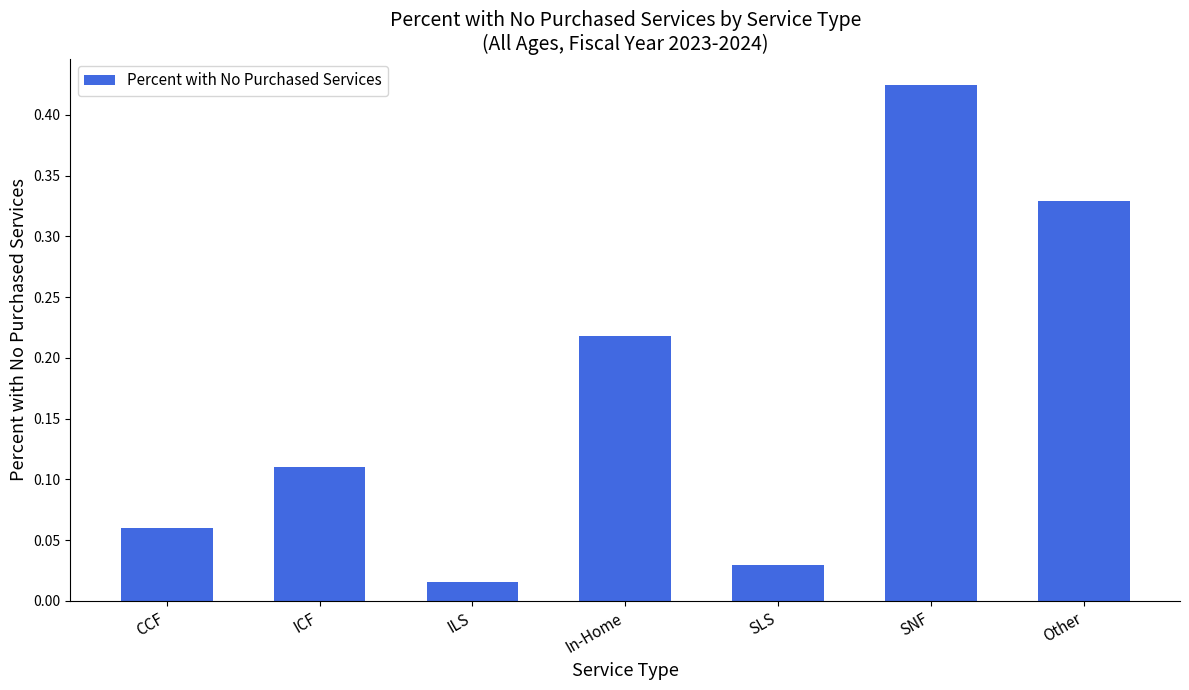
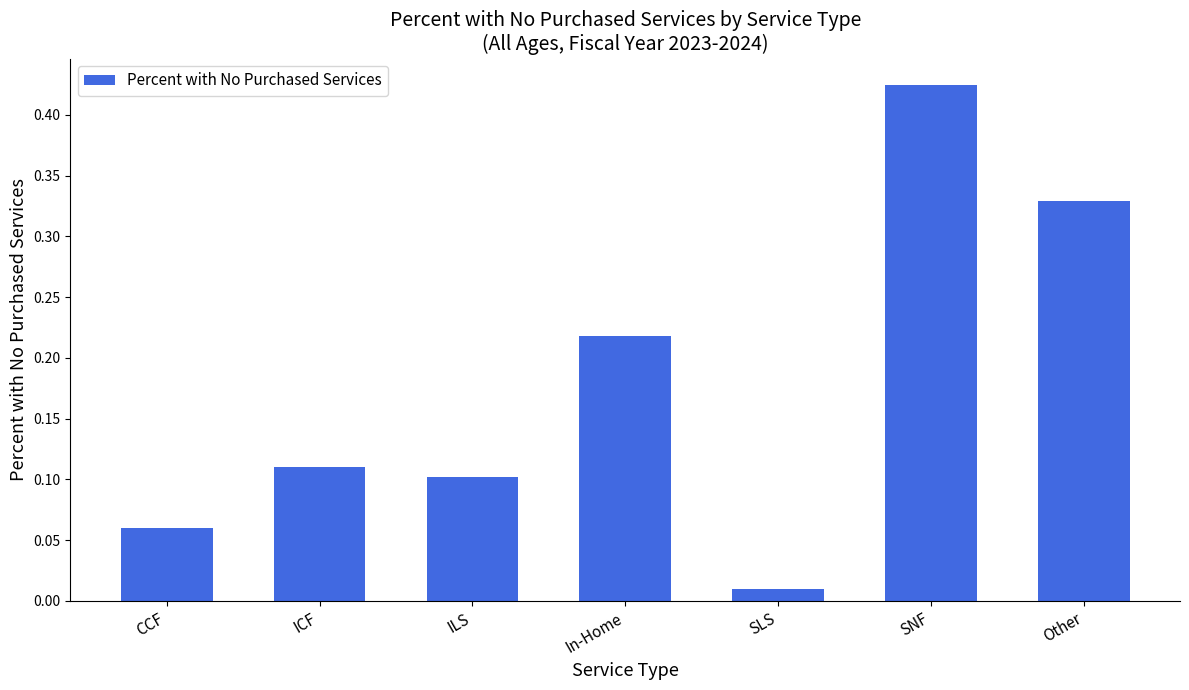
ILS: 0.016 -> 0.102
SLS: 0.03 -> 0.01
